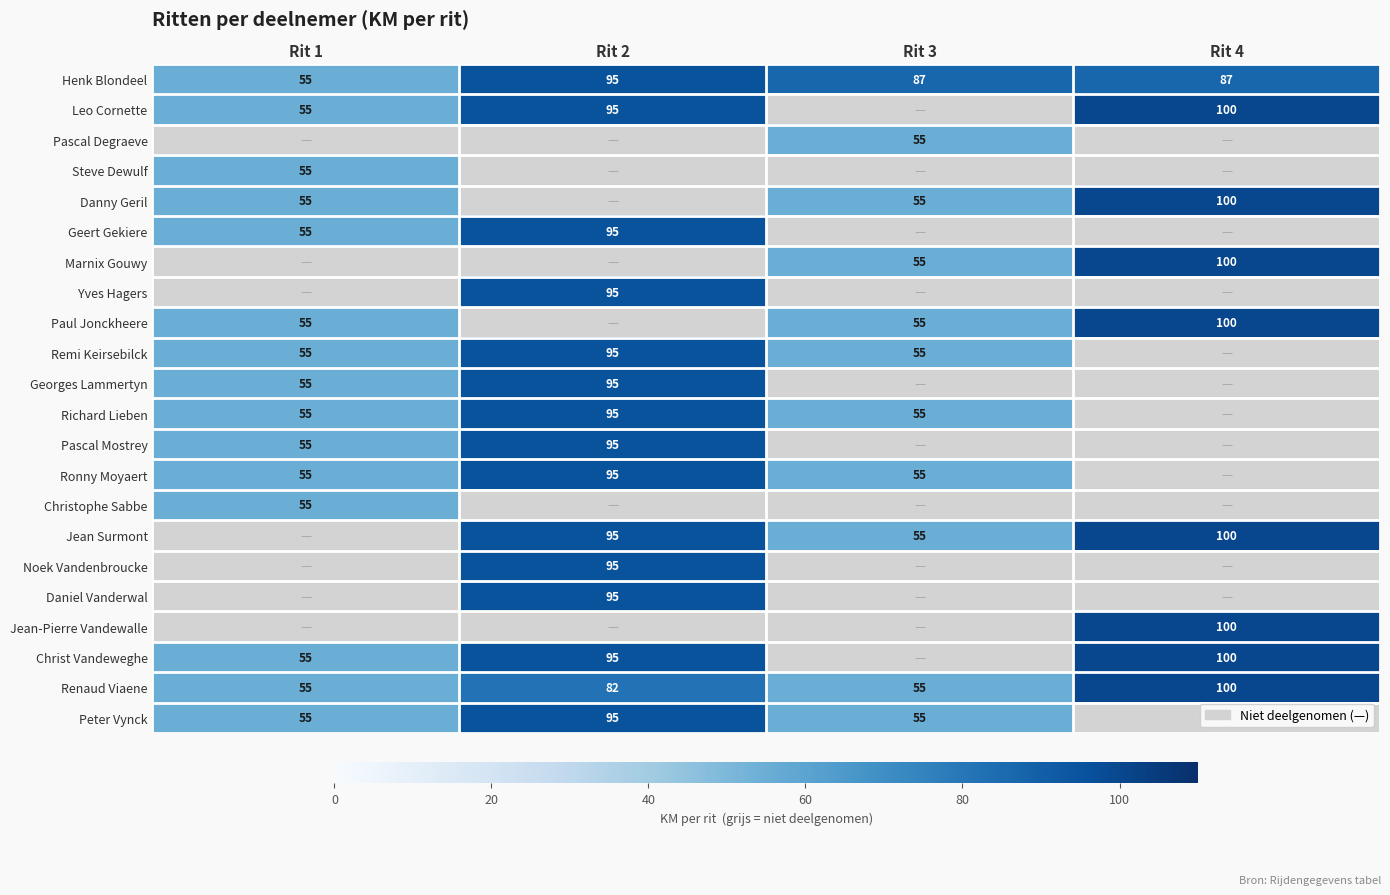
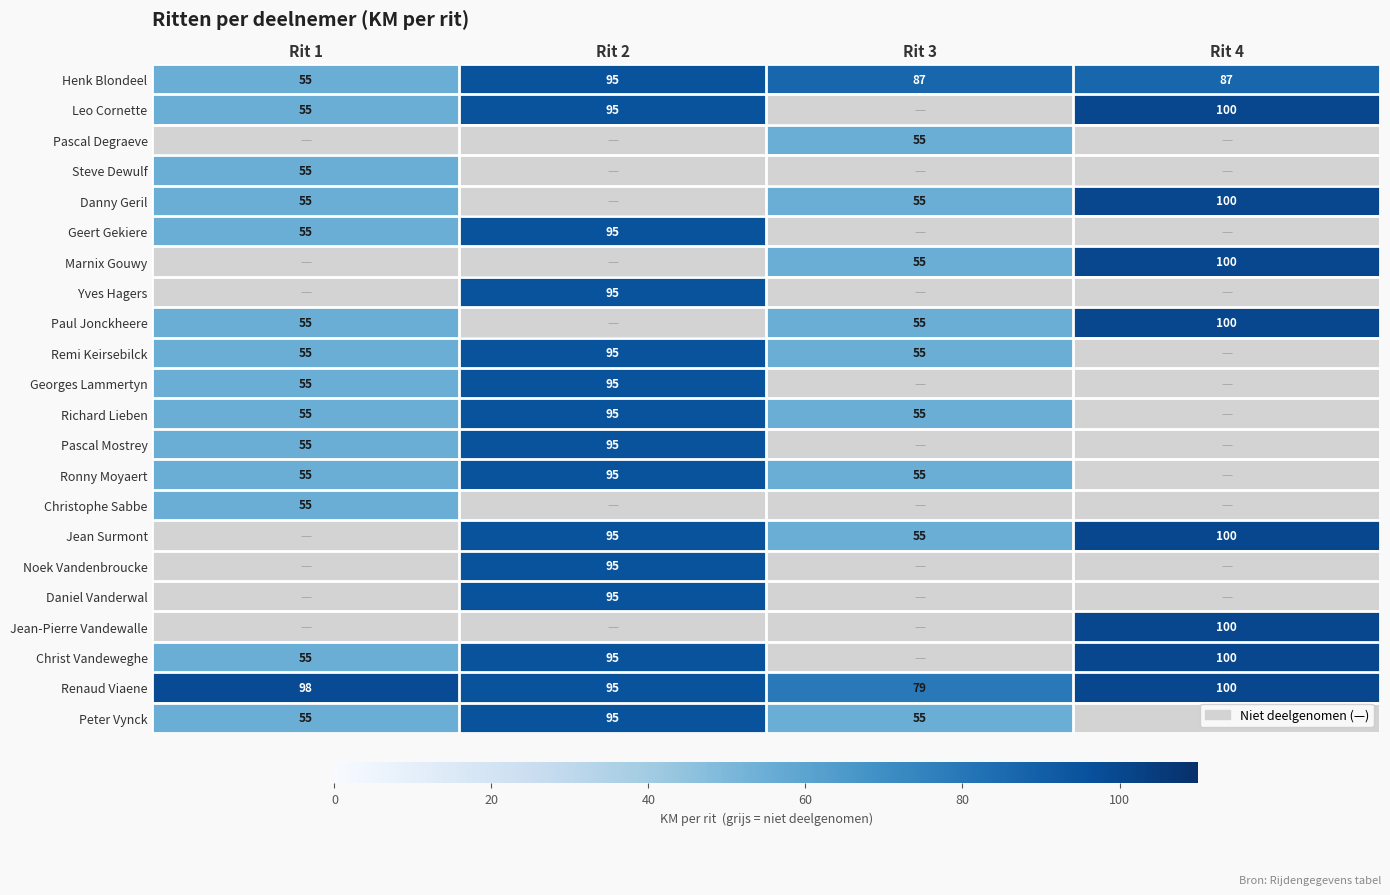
Renaud Viaene, Rit 1: 55 -> 98
Renaud Viaene, Rit 2: 82 -> 95
Renaud Viaene, Rit 3: 55 -> 79
